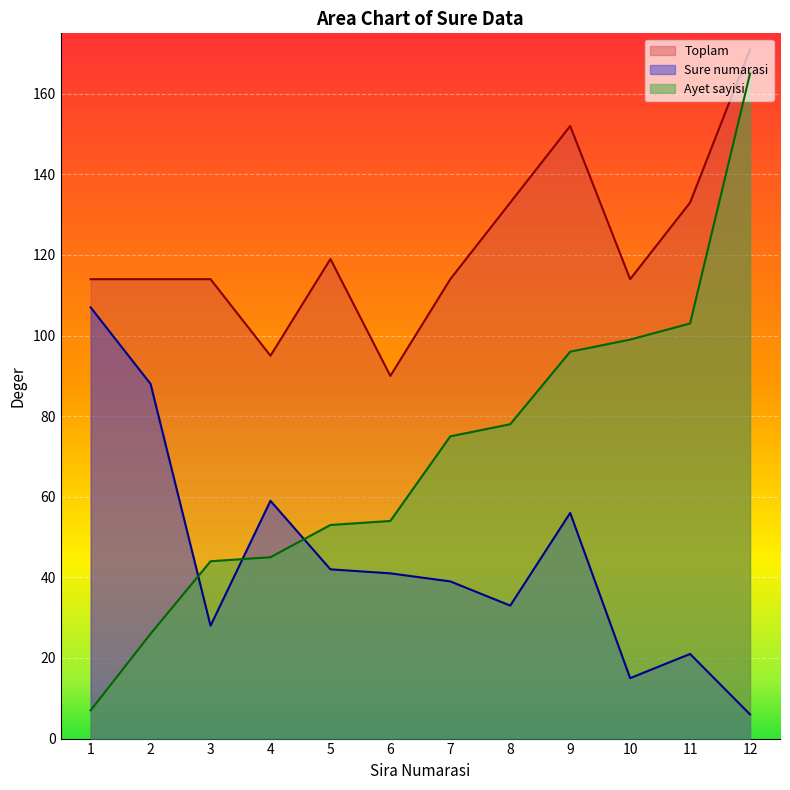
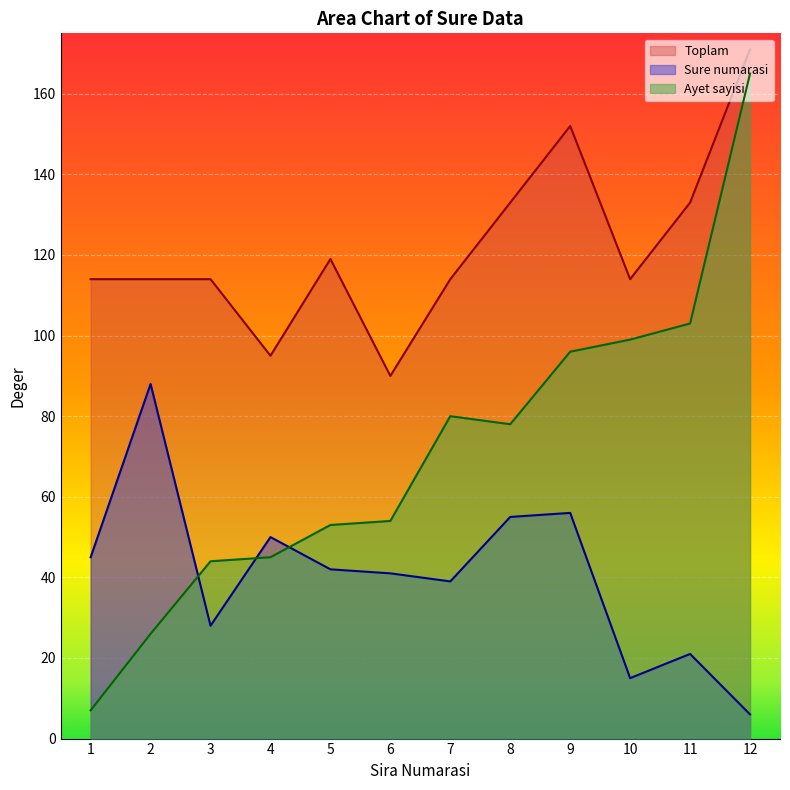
Sure numarasi, 1: 107 -> 45
Sure numarasi, 4: 59 -> 50
Ayet sayisi, 7: 75 -> 80
Sure numarasi, 8: 33 -> 55
